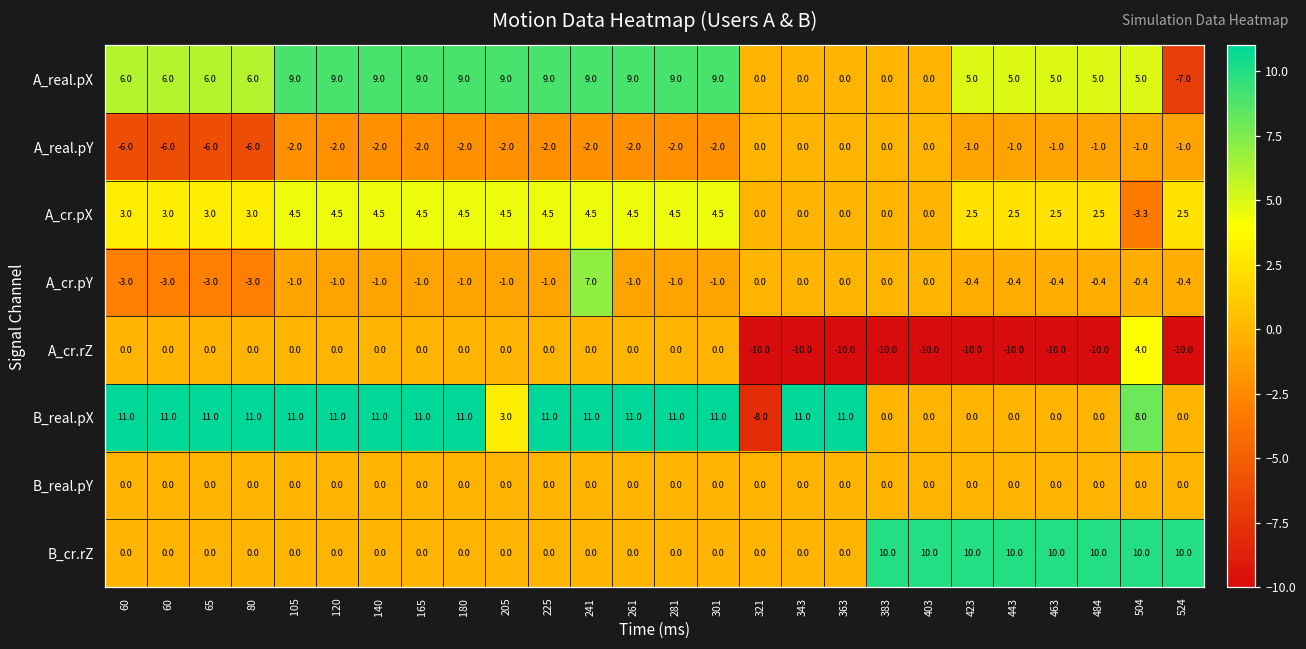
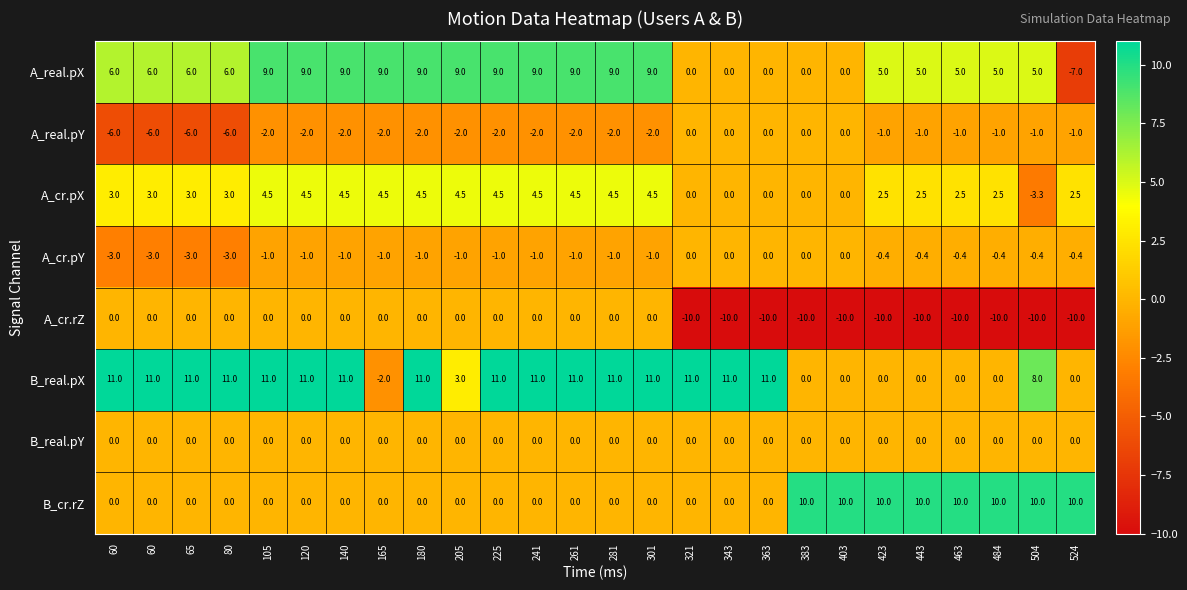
A_cr.pY, 241: 7.0 -> -1.0
A_cr.rZ, 504: 4.0 -> -10.0
B_real.pX, 165: 11.0 -> -2.0
B_real.pX, 321: -8.0 -> 11.0
